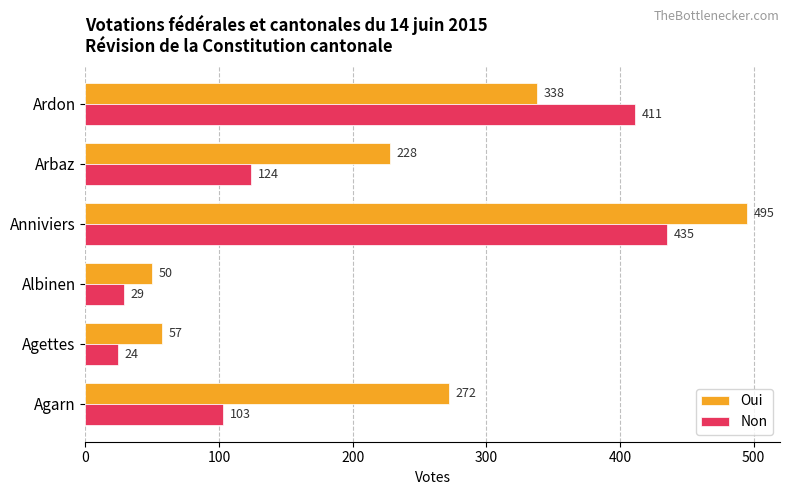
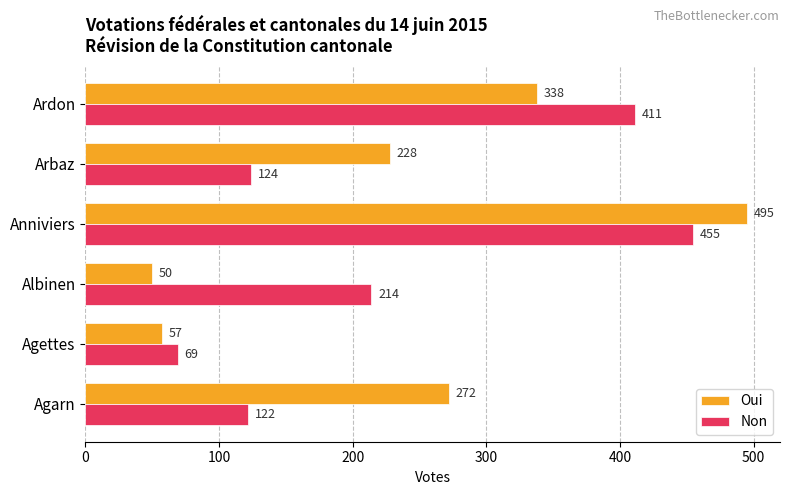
Non, Anniviers: 435 -> 455
Non, Albinen: 29 -> 214
Non, Agettes: 24 -> 69
Non, Agarn: 103 -> 122
